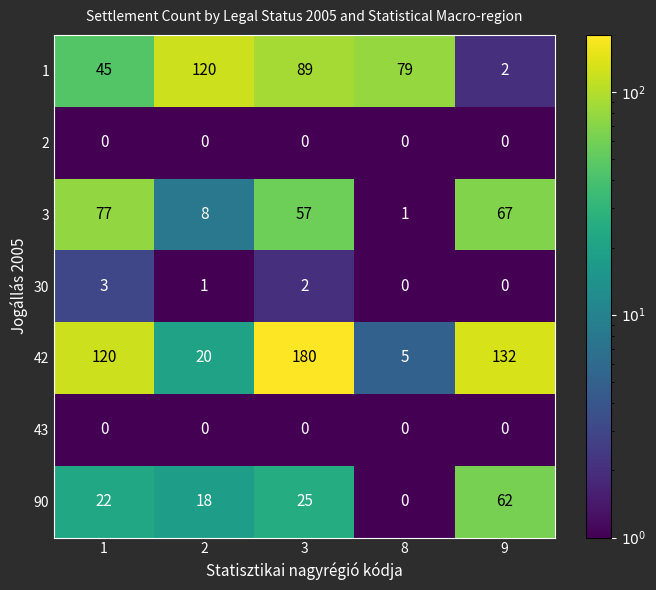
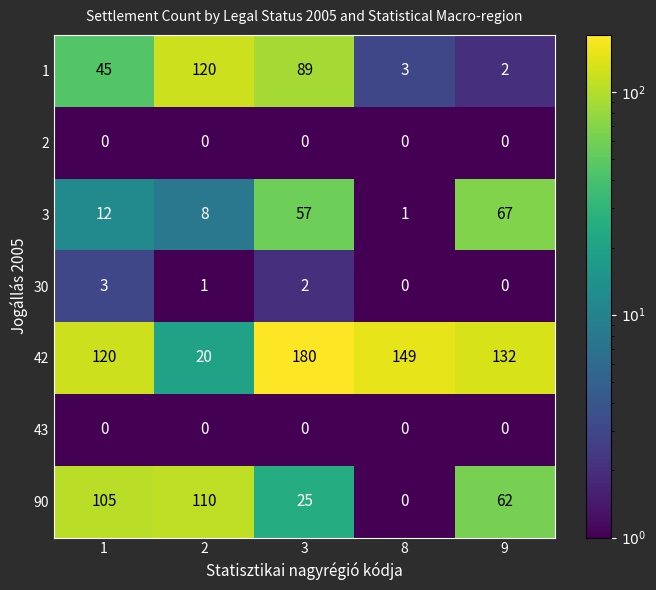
1, 8: 79 -> 3
3, 1: 77 -> 12
42, 8: 5 -> 149
90, 1: 22 -> 105
90, 2: 18 -> 110
